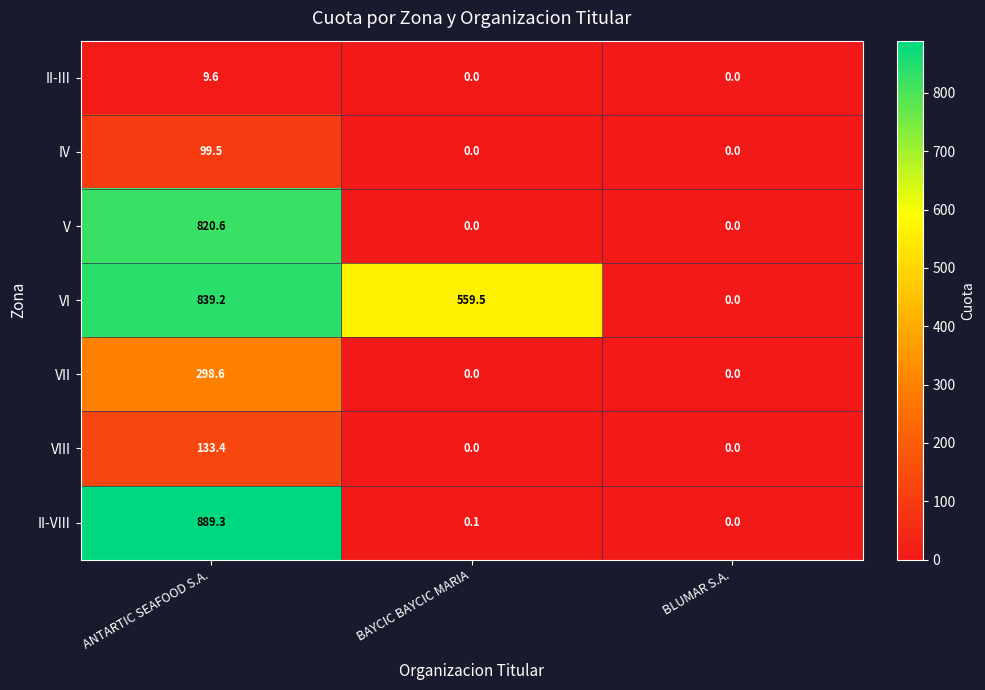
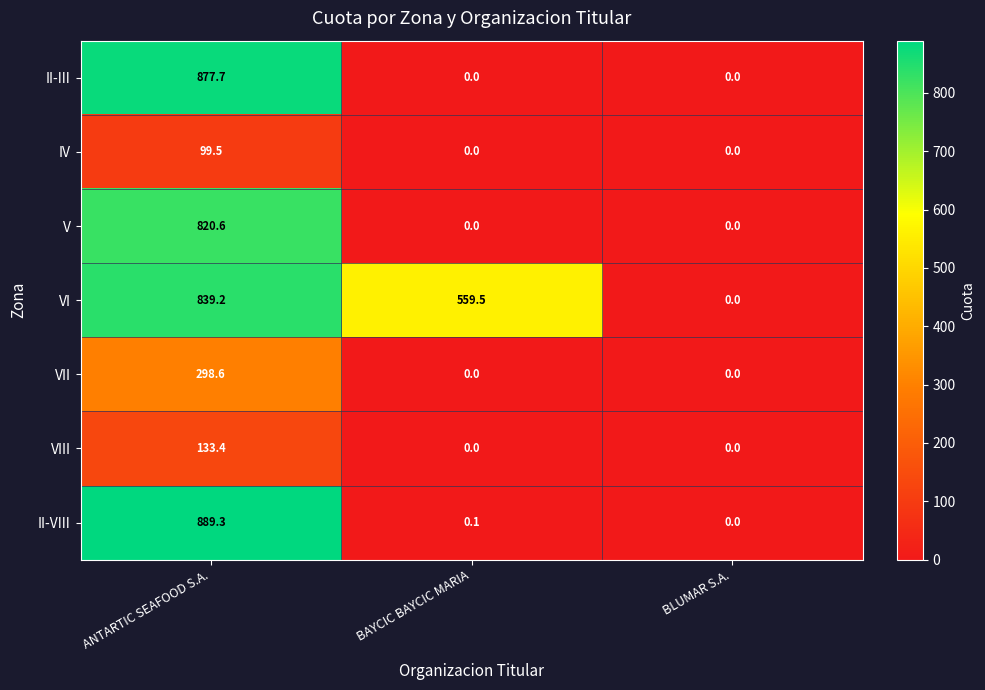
II-III, ANTARTIC SEAFOOD S.A.: 9.6 -> 877.7
